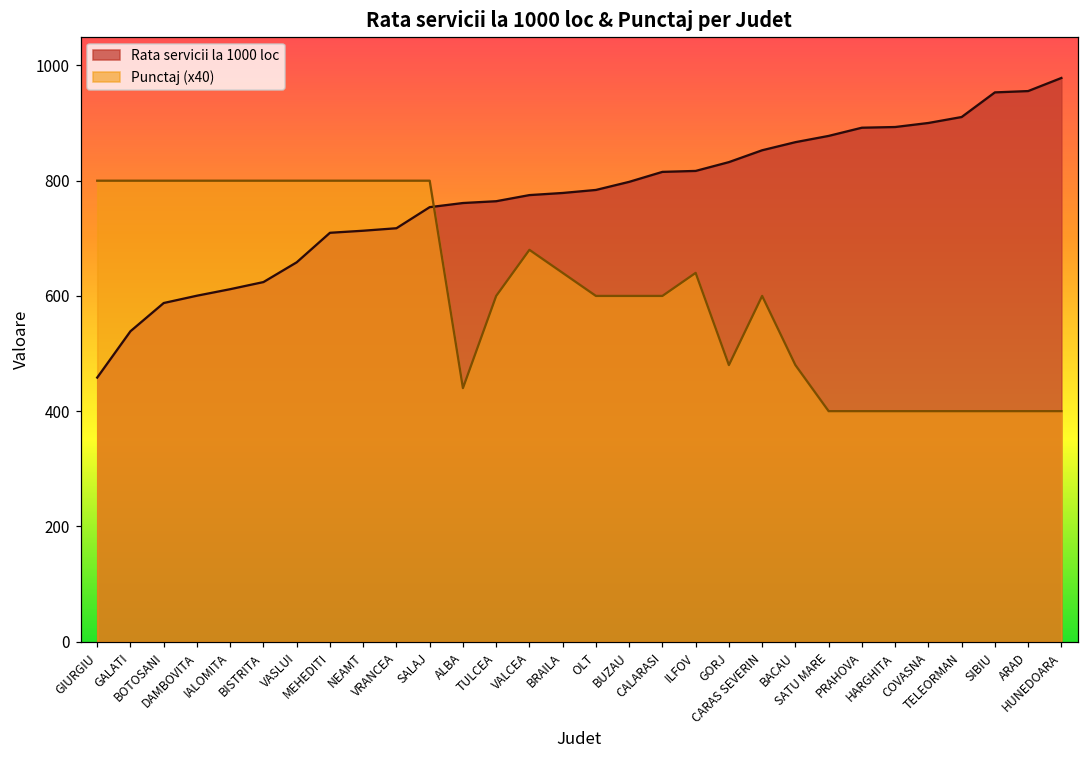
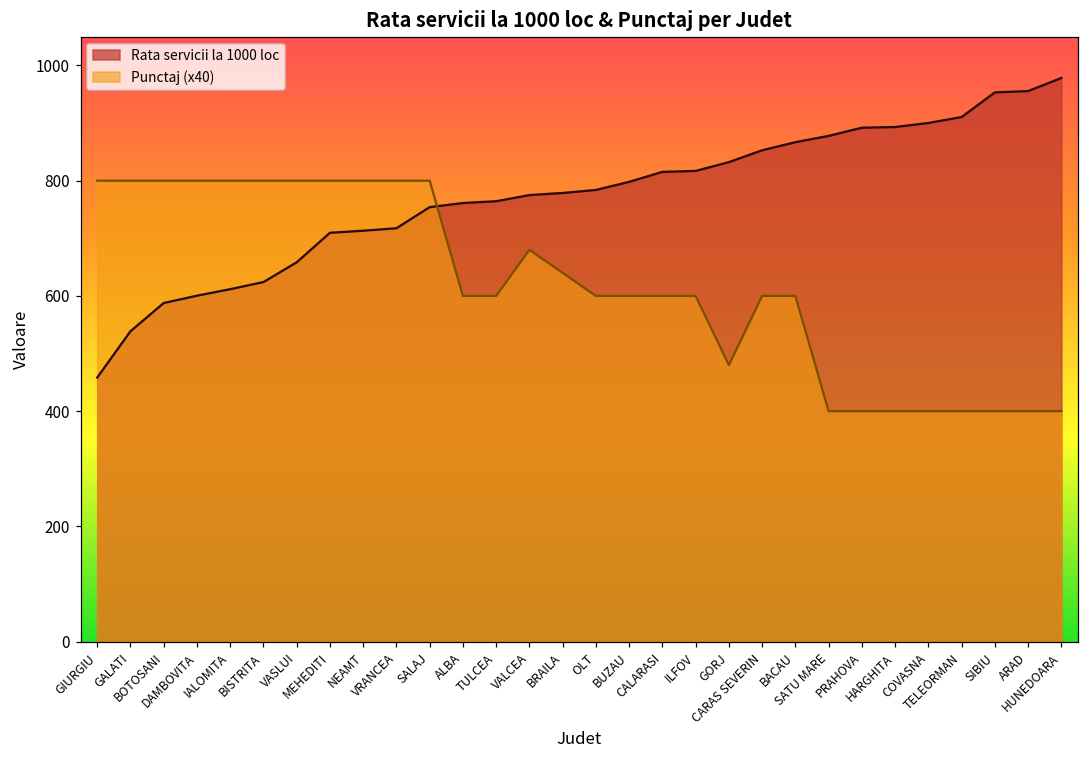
Punctaj (x40), ALBA: 440 -> 600
Punctaj (x40), ILFOV: 640 -> 600
Punctaj (x40), BACAU: 480 -> 600
